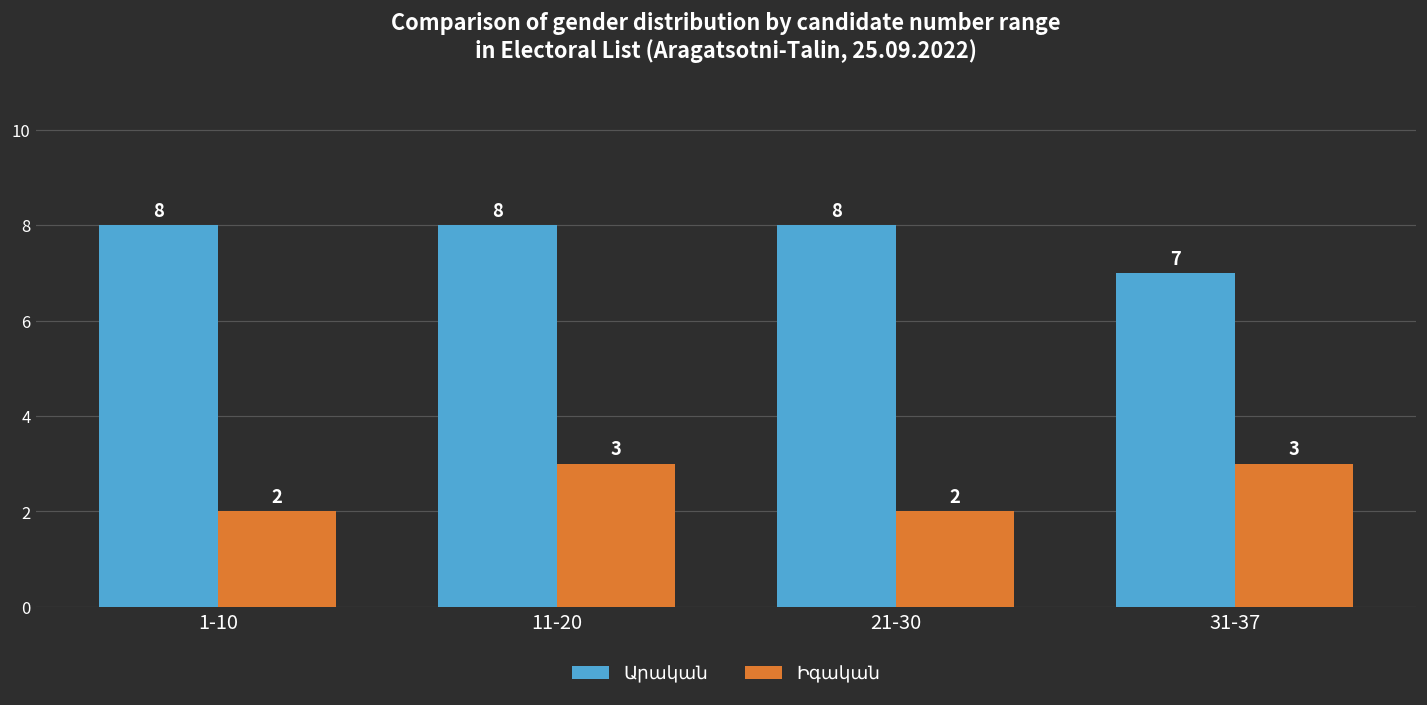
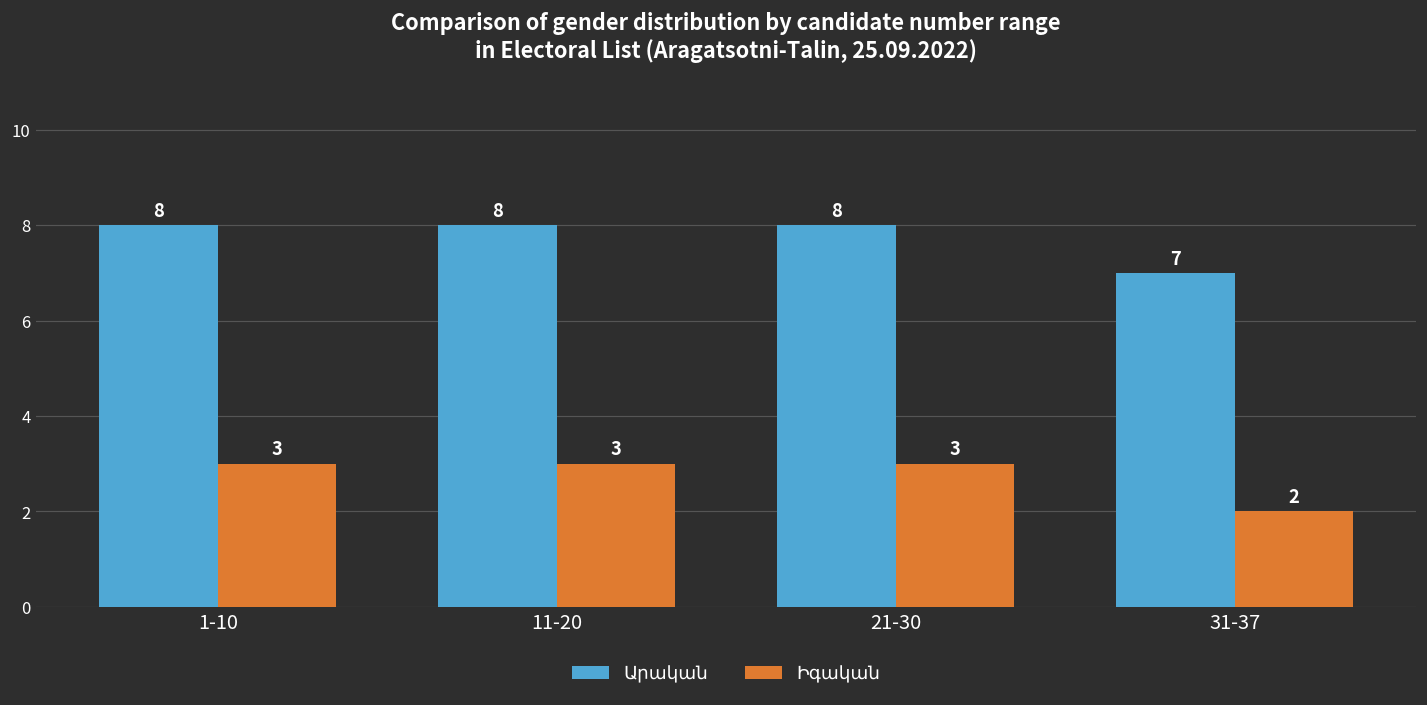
Իգական, 1-10: 2 -> 3
Իգական, 21-30: 2 -> 3
Իգական, 31-37: 3 -> 2
